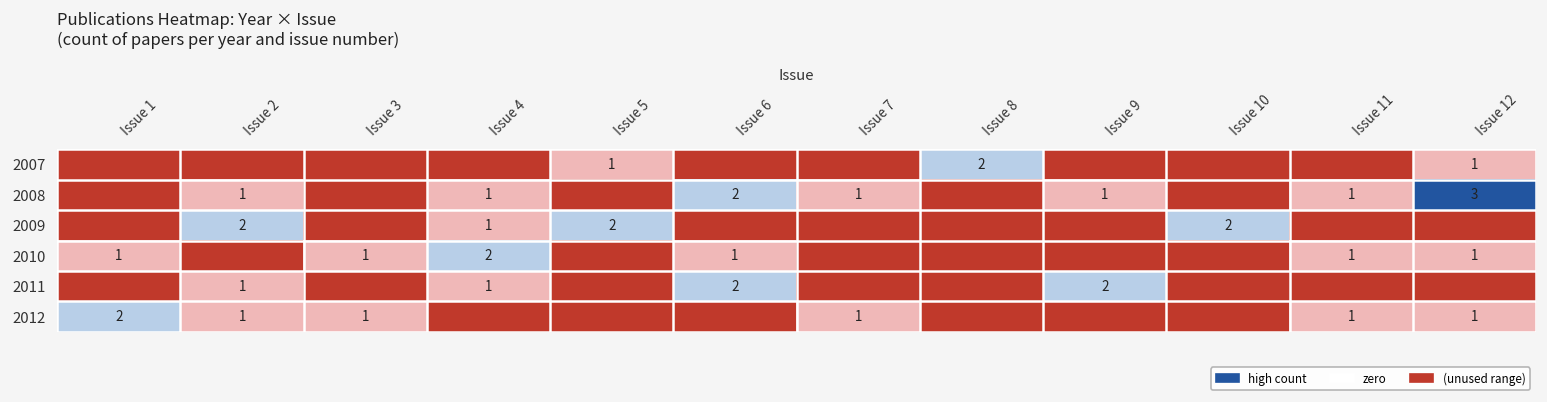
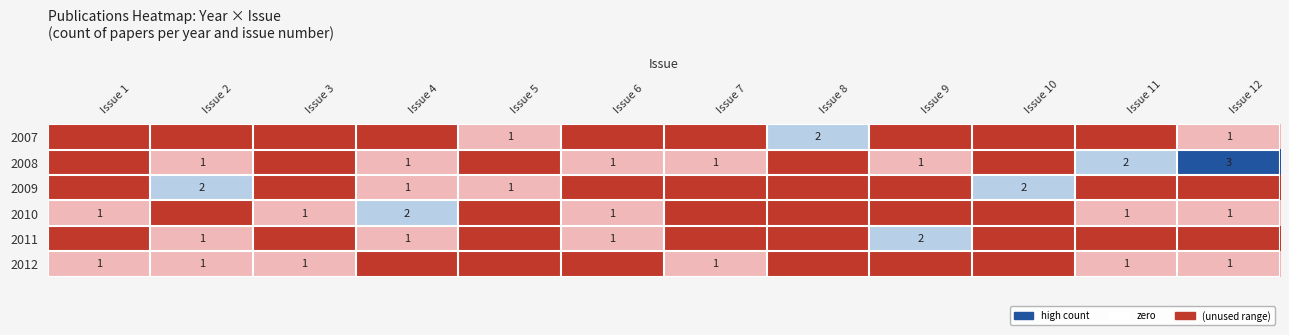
2008, Issue 6: 2 -> 1
2008, Issue 11: 1 -> 2
2009, Issue 5: 2 -> 1
2011, Issue 6: 2 -> 1
2012, Issue 1: 2 -> 1
